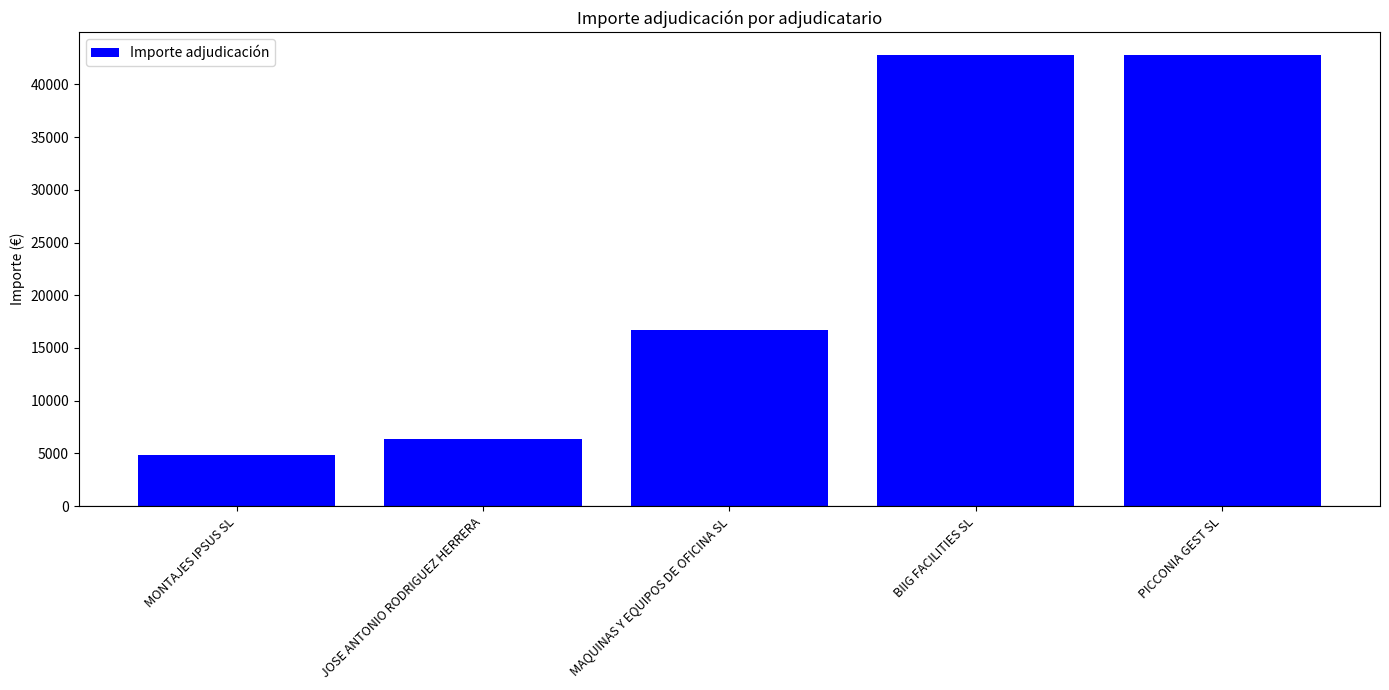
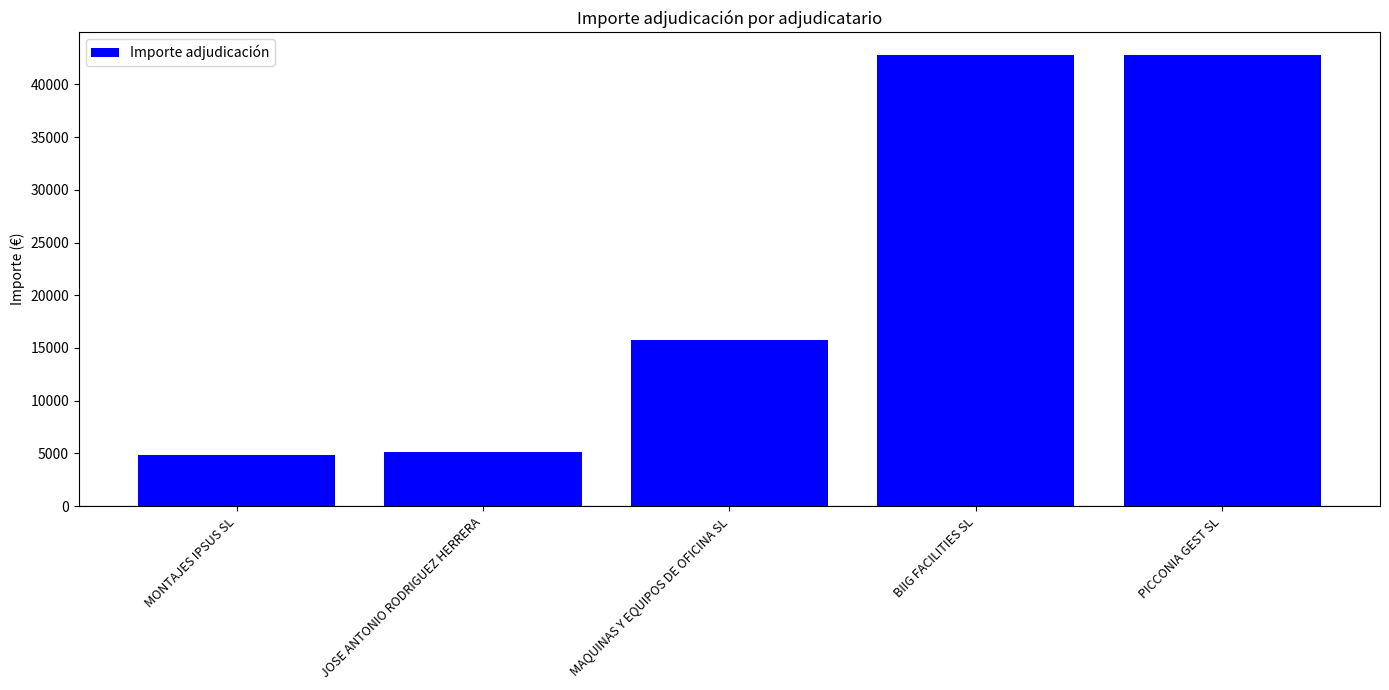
JOSE ANTONIO RODRIGUEZ HERRERA: 6400 -> 5100
MAQUINAS Y EQUIPOS DE OFICINA SL: 16700 -> 15800
